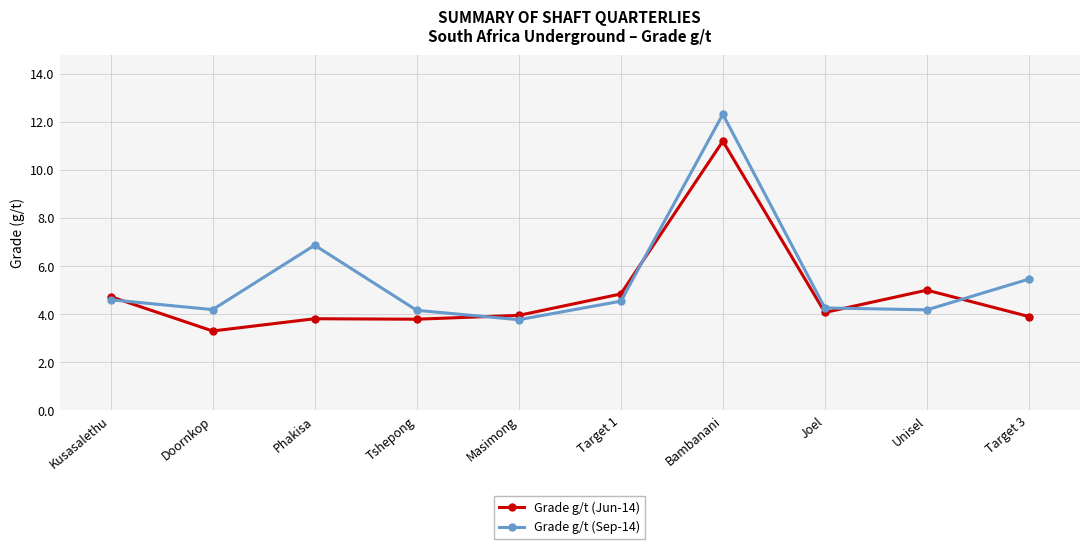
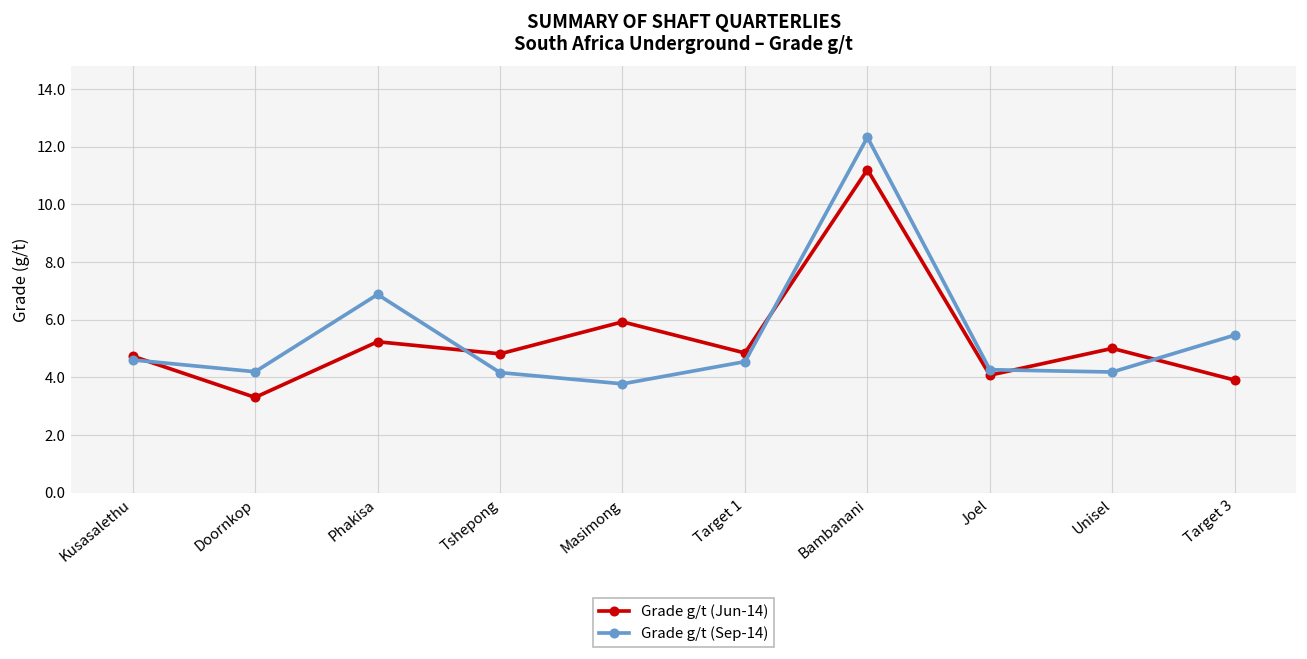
Grade g/t (Jun-14), Phakisa: 3.8 -> 5.2
Grade g/t (Jun-14), Tshepong: 3.8 -> 4.8
Grade g/t (Jun-14), Masimong: 4.0 -> 5.9
